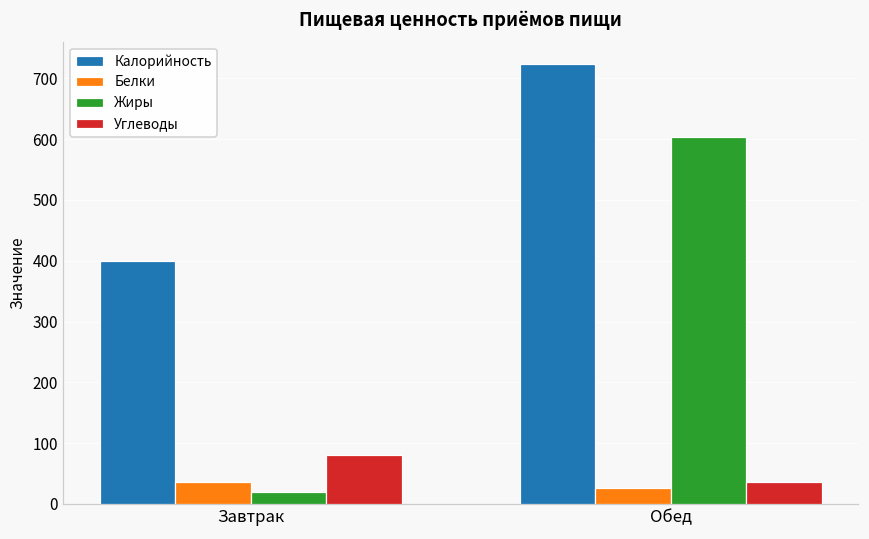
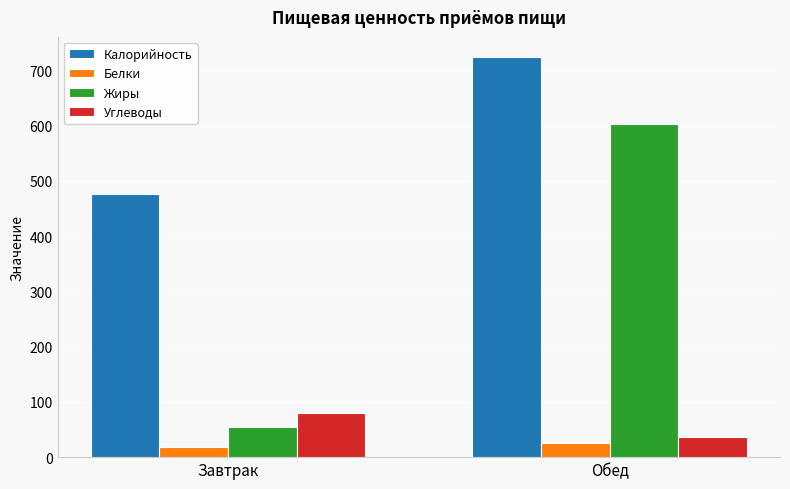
Калорийность, Завтрак: 400 -> 480
Белки, Завтрак: 40 -> 20
Жиры, Завтрак: 20 -> 50
